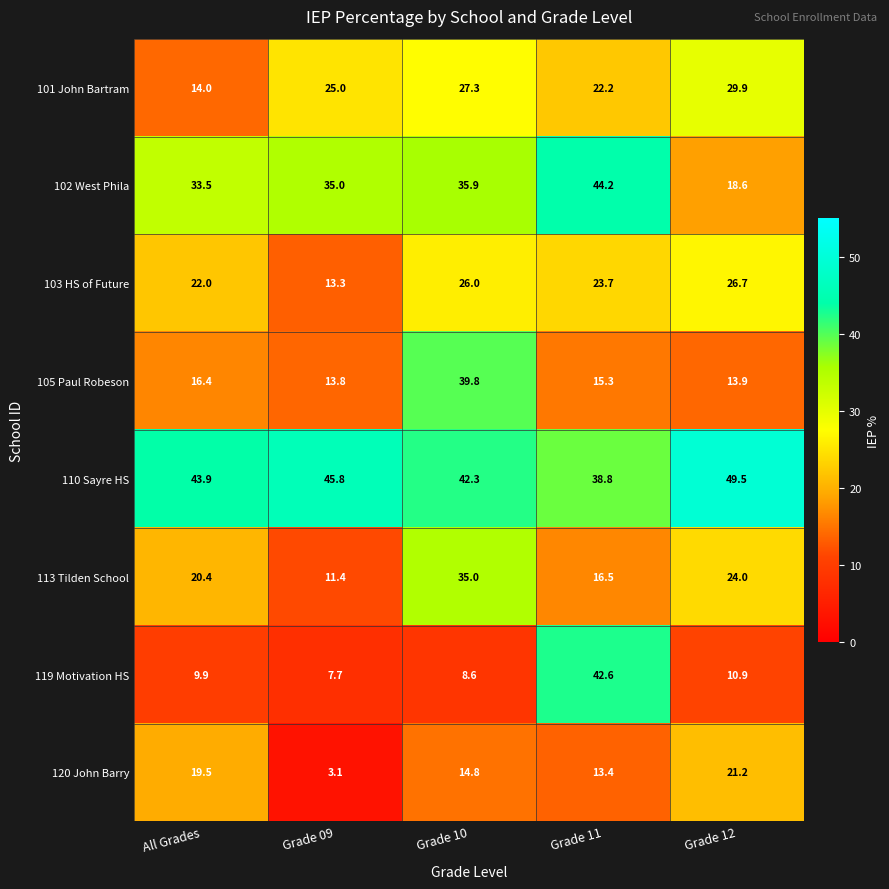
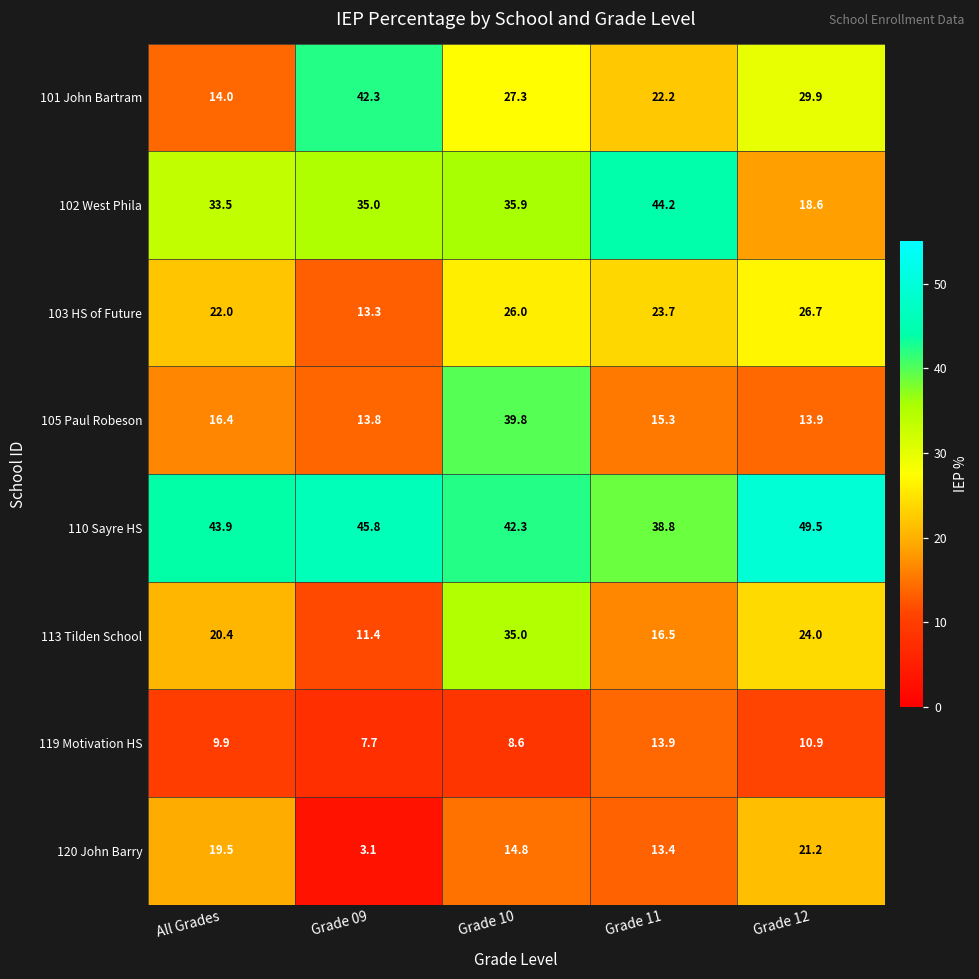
101 John Bartram, Grade 09: 25.0 -> 42.3
119 Motivation HS, Grade 11: 42.6 -> 13.9
